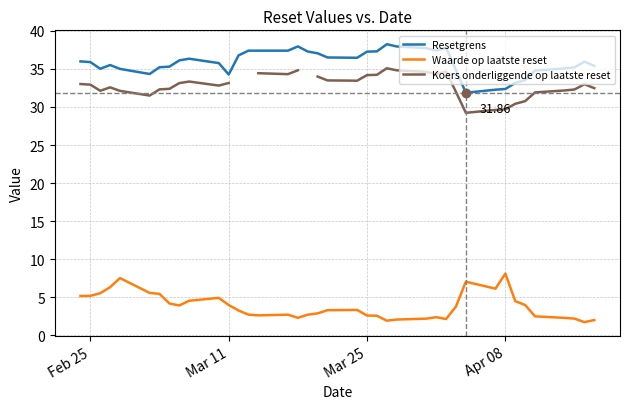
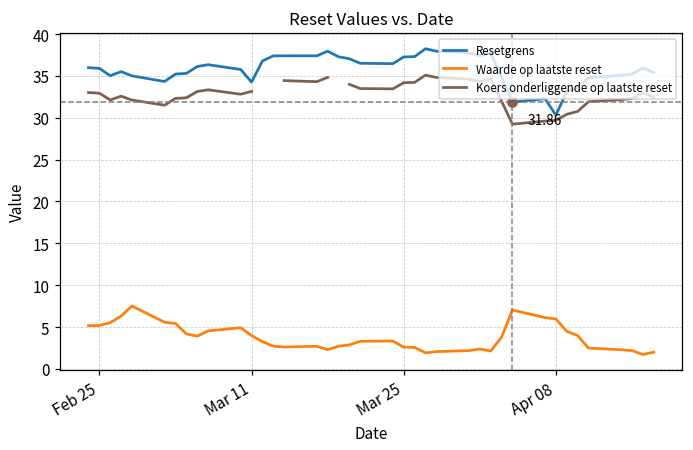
Resetgrens, Apr 08: 32 -> 30
Waarde op laatste reset, Apr 08: 8 -> 6
